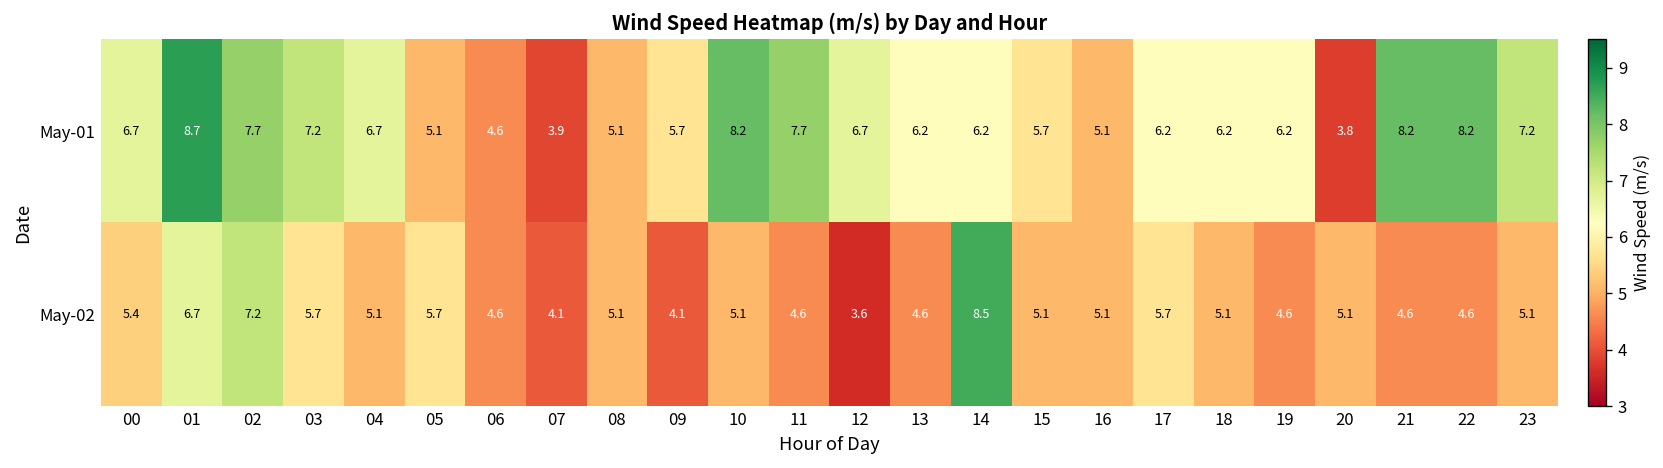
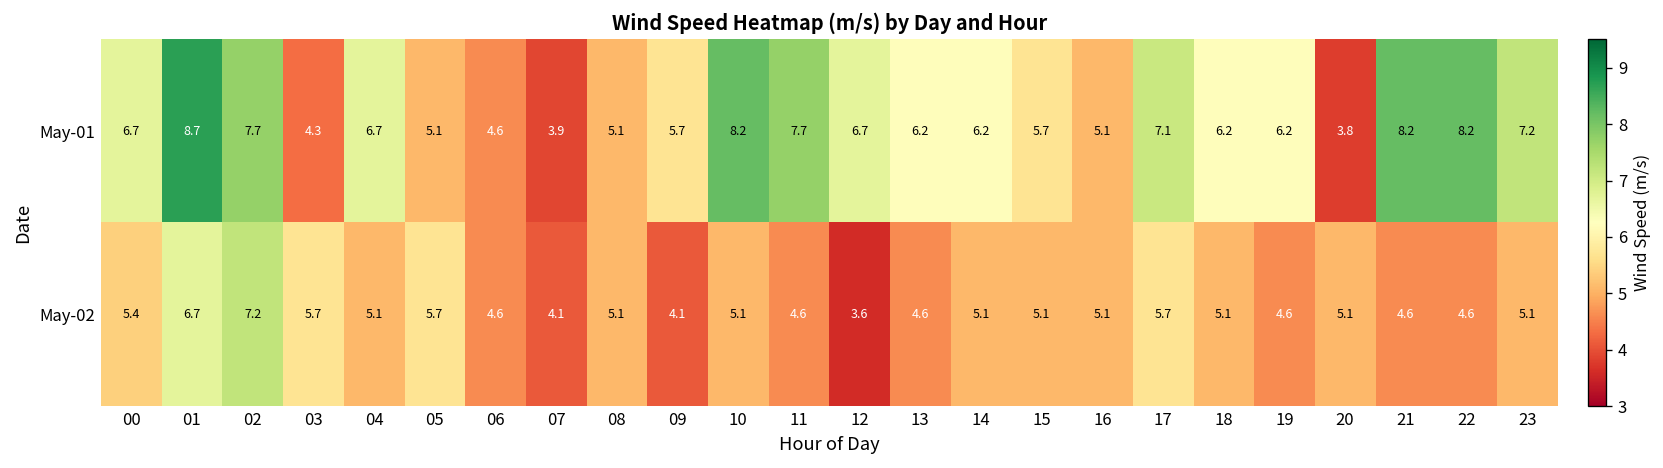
May-01, 03: 7.2 -> 4.3
May-01, 17: 6.2 -> 7.1
May-02, 14: 8.5 -> 5.1
